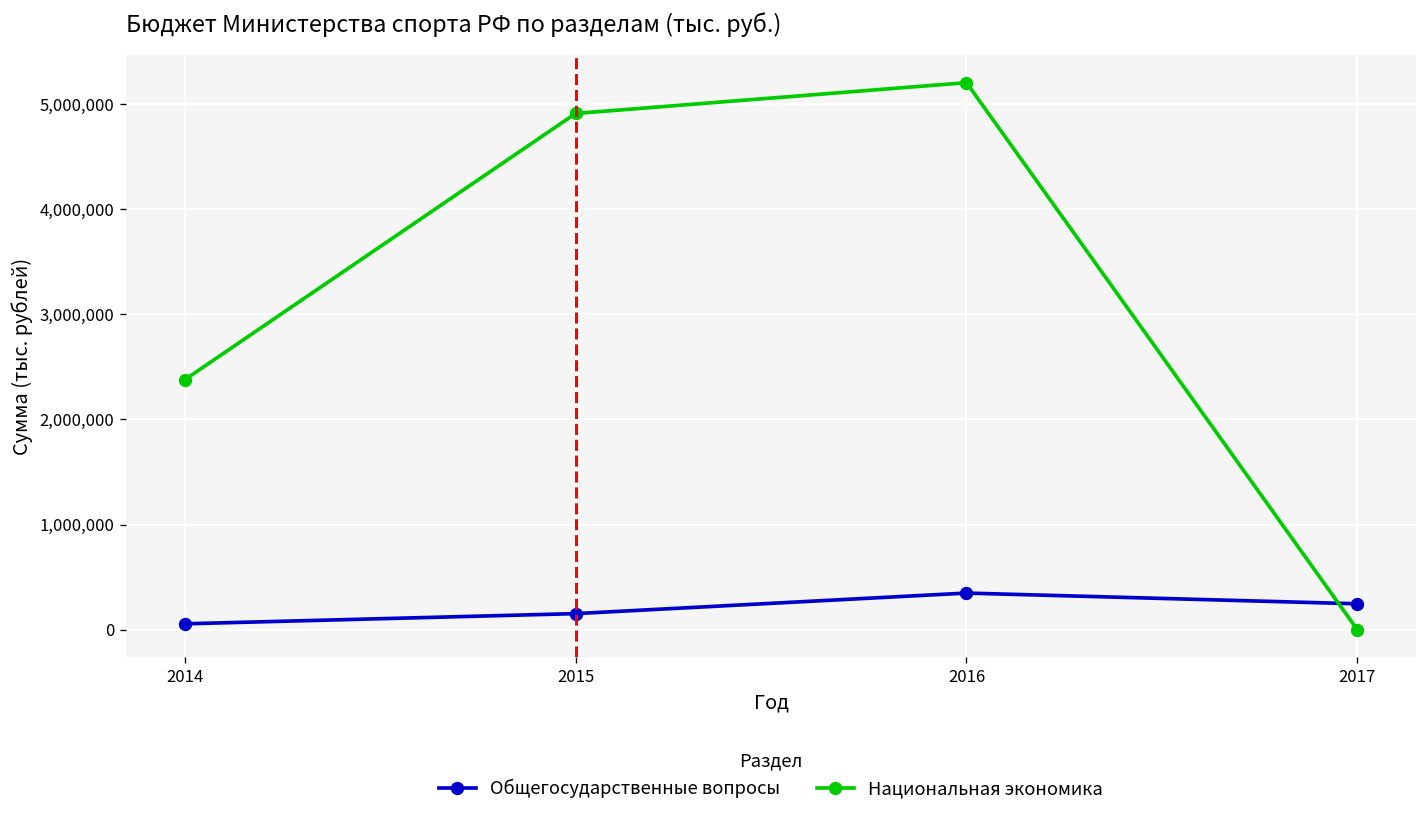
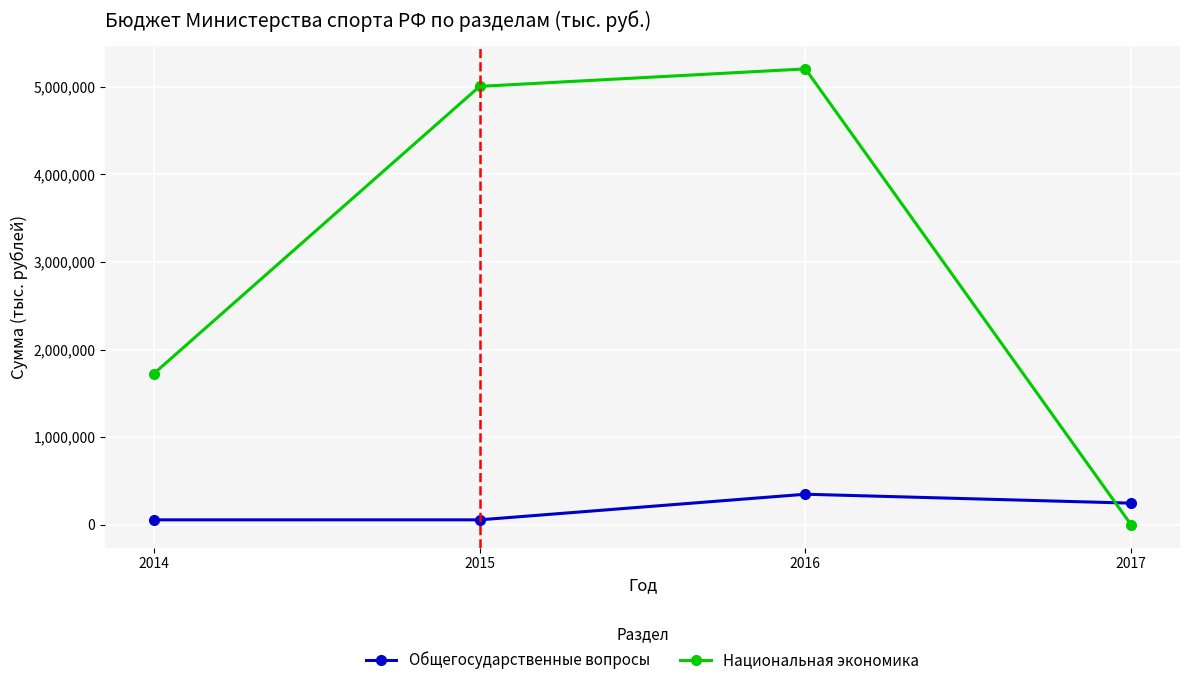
Национальная экономика, 2014: 2,400,000 -> 1,700,000
Общегосударственные вопросы, 2015: 200,000 -> 100,000
Национальная экономика, 2015: 4,900,000 -> 5,000,000
